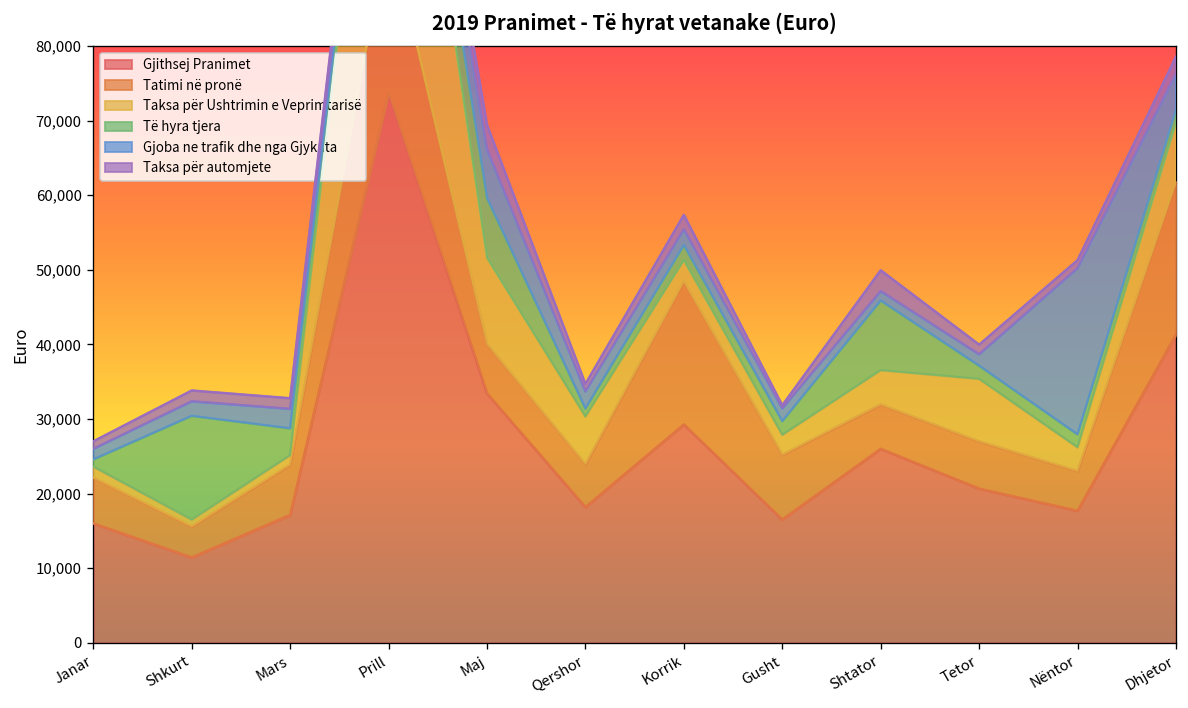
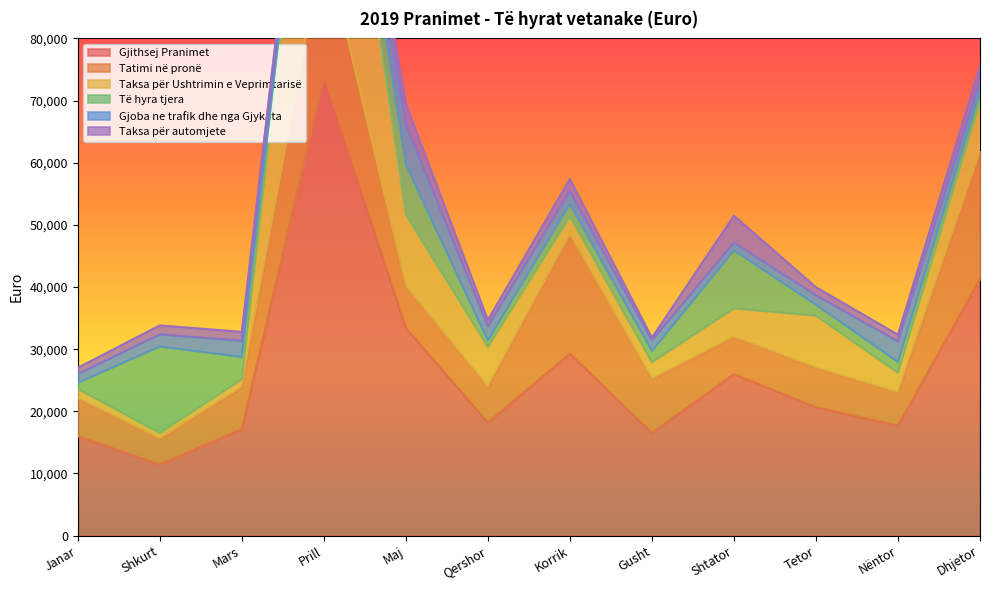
Taksa për automjete, Shtator: 3,000 -> 4,000
Gjoba ne trafik dhe nga Gjykata, Nëntor: 22,000 -> 3,000
Gjoba ne trafik dhe nga Gjykata, Dhjetor: 5,000 -> 2,000
